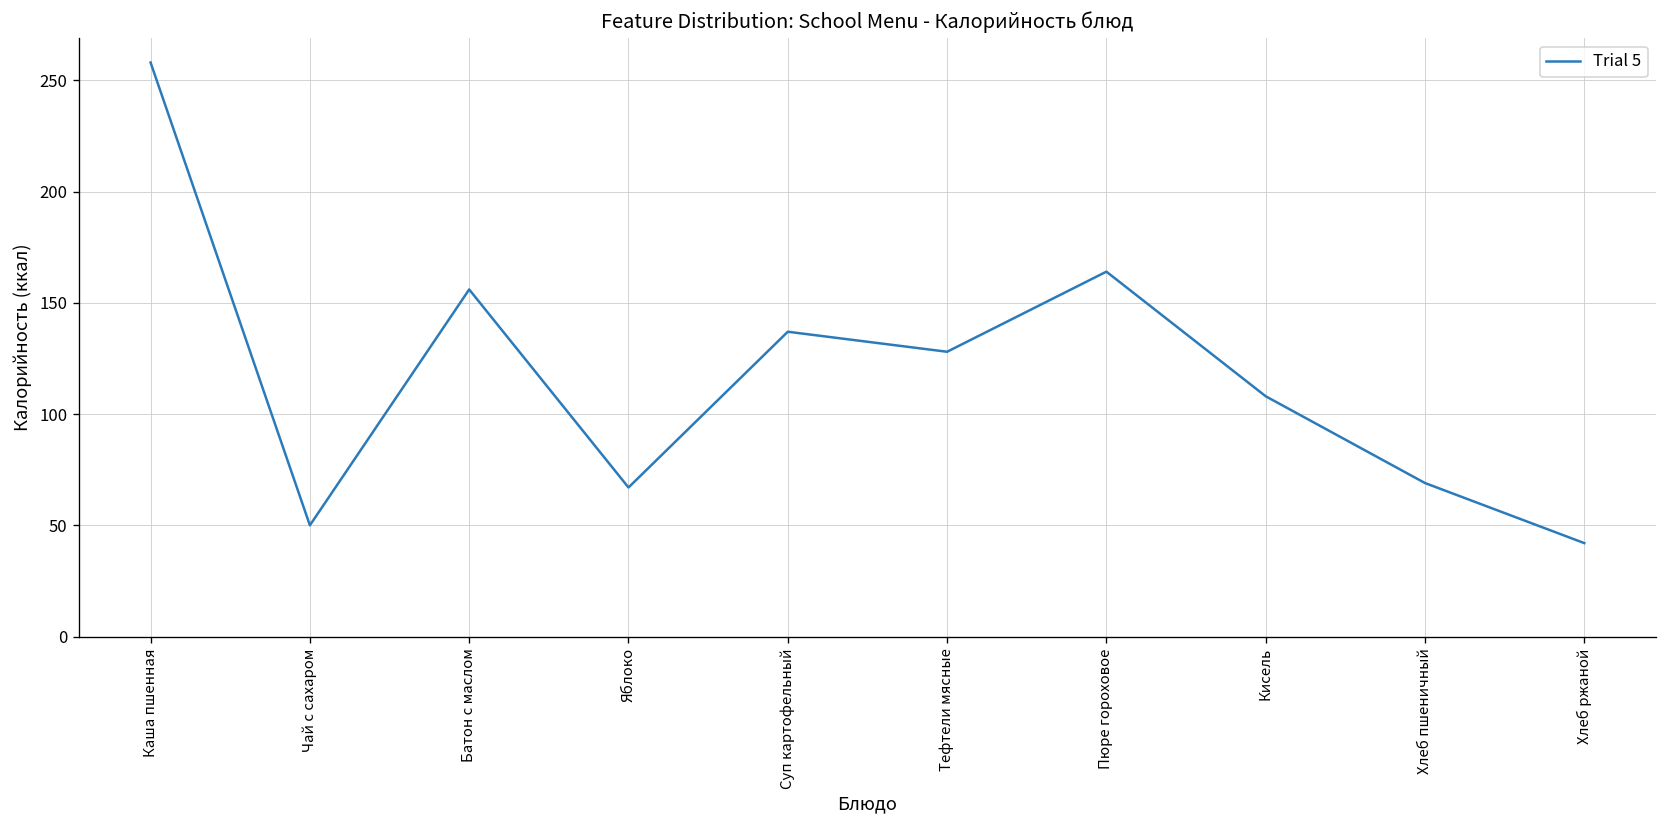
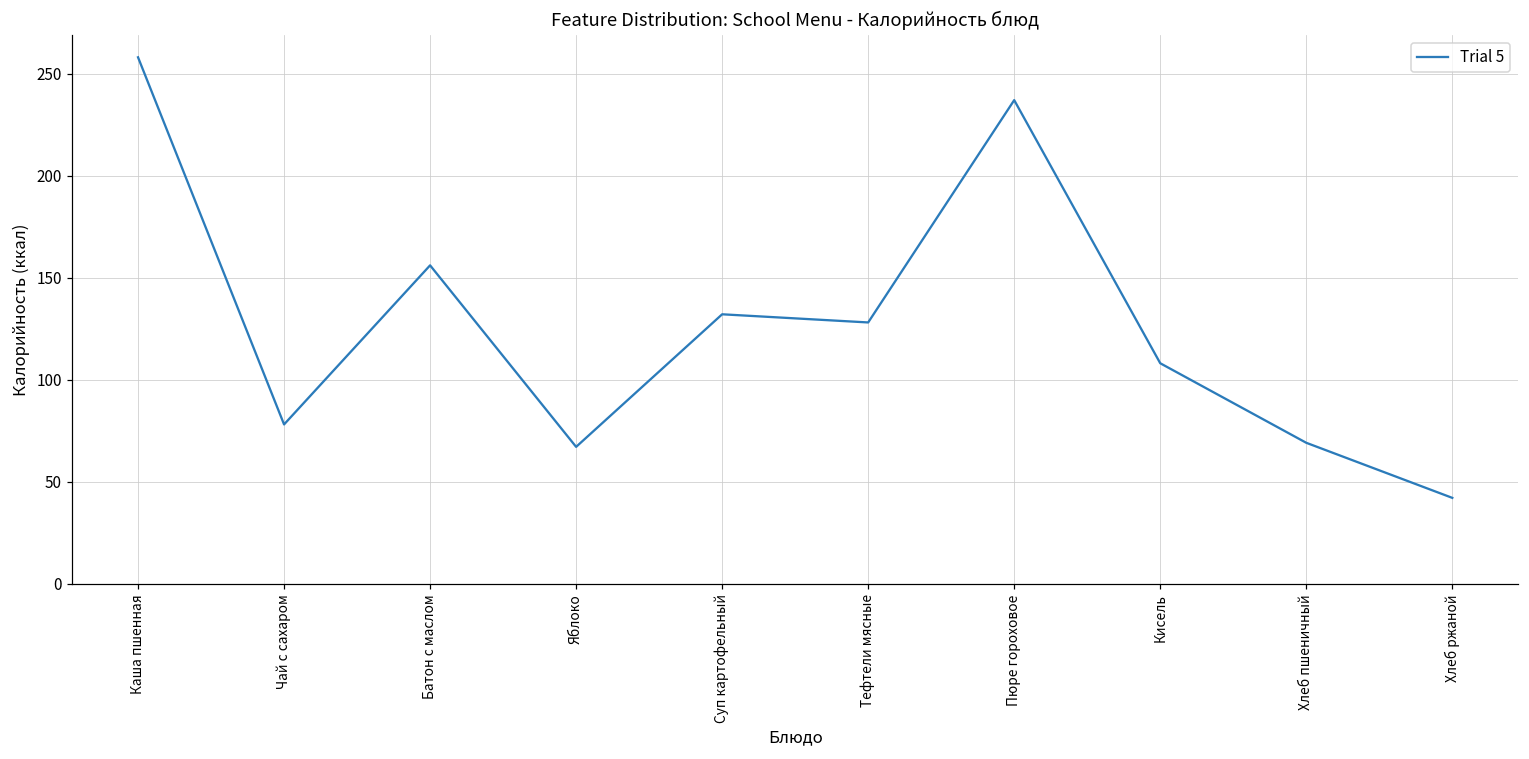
Чай с сахаром: 50 -> 78
Суп картофельный: 137 -> 132
Пюре гороховое: 164 -> 237
